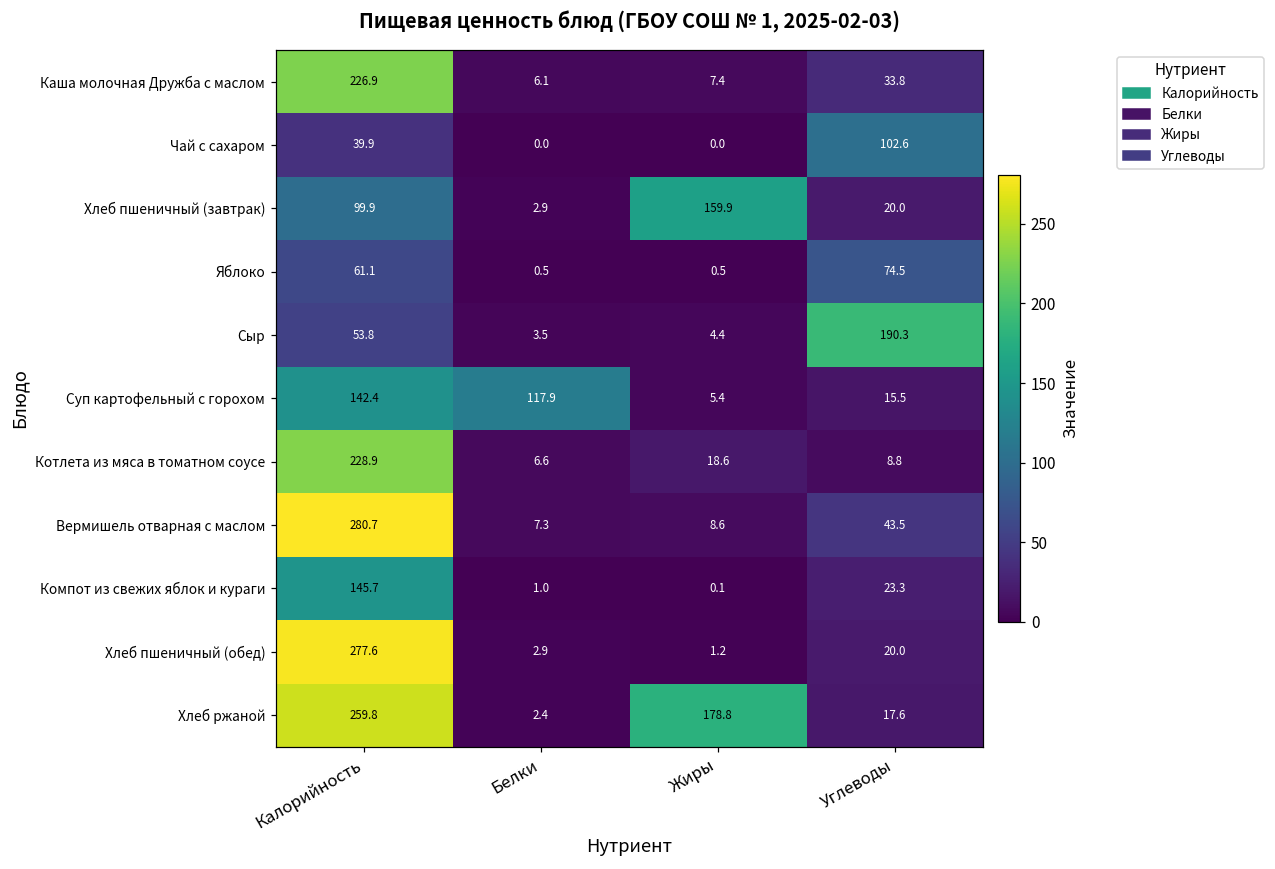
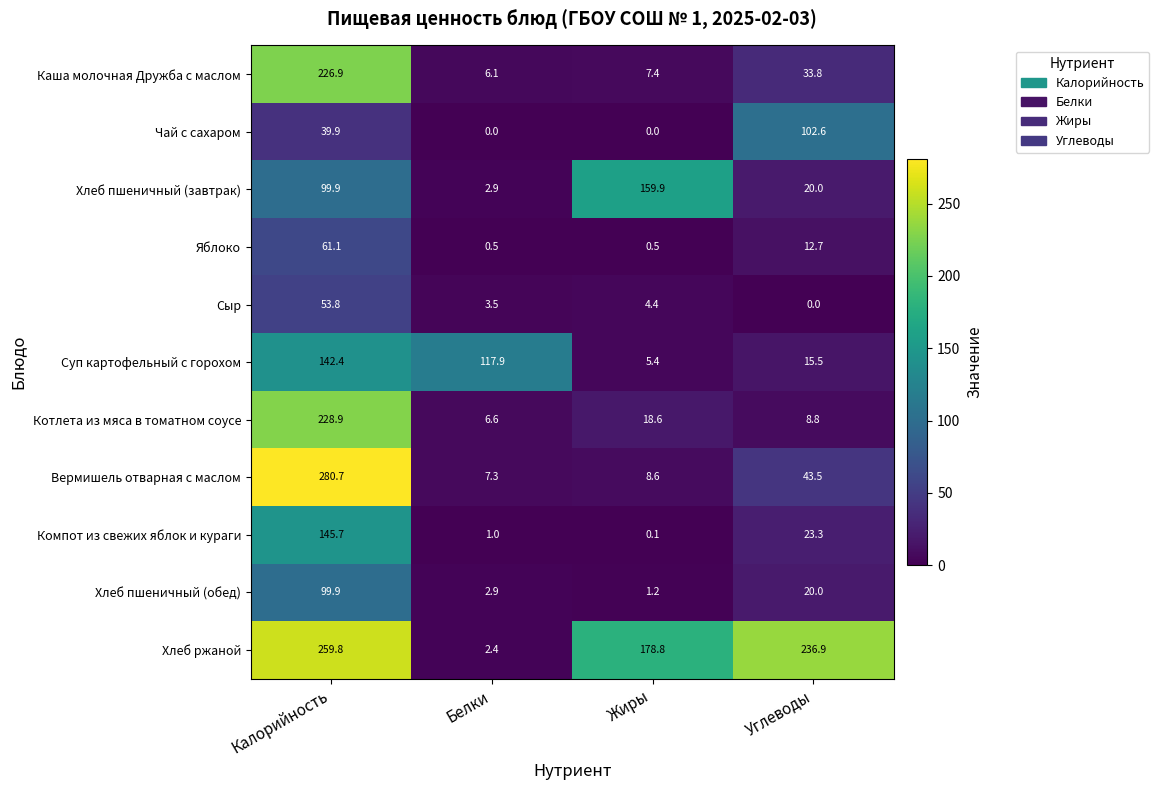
Яблоко, Углеводы: 74.5 -> 12.7
Сыр, Углеводы: 190.3 -> 0.0
Хлеб пшеничный (обед), Калорийность: 277.6 -> 99.9
Хлеб ржаной, Углеводы: 17.6 -> 236.9
